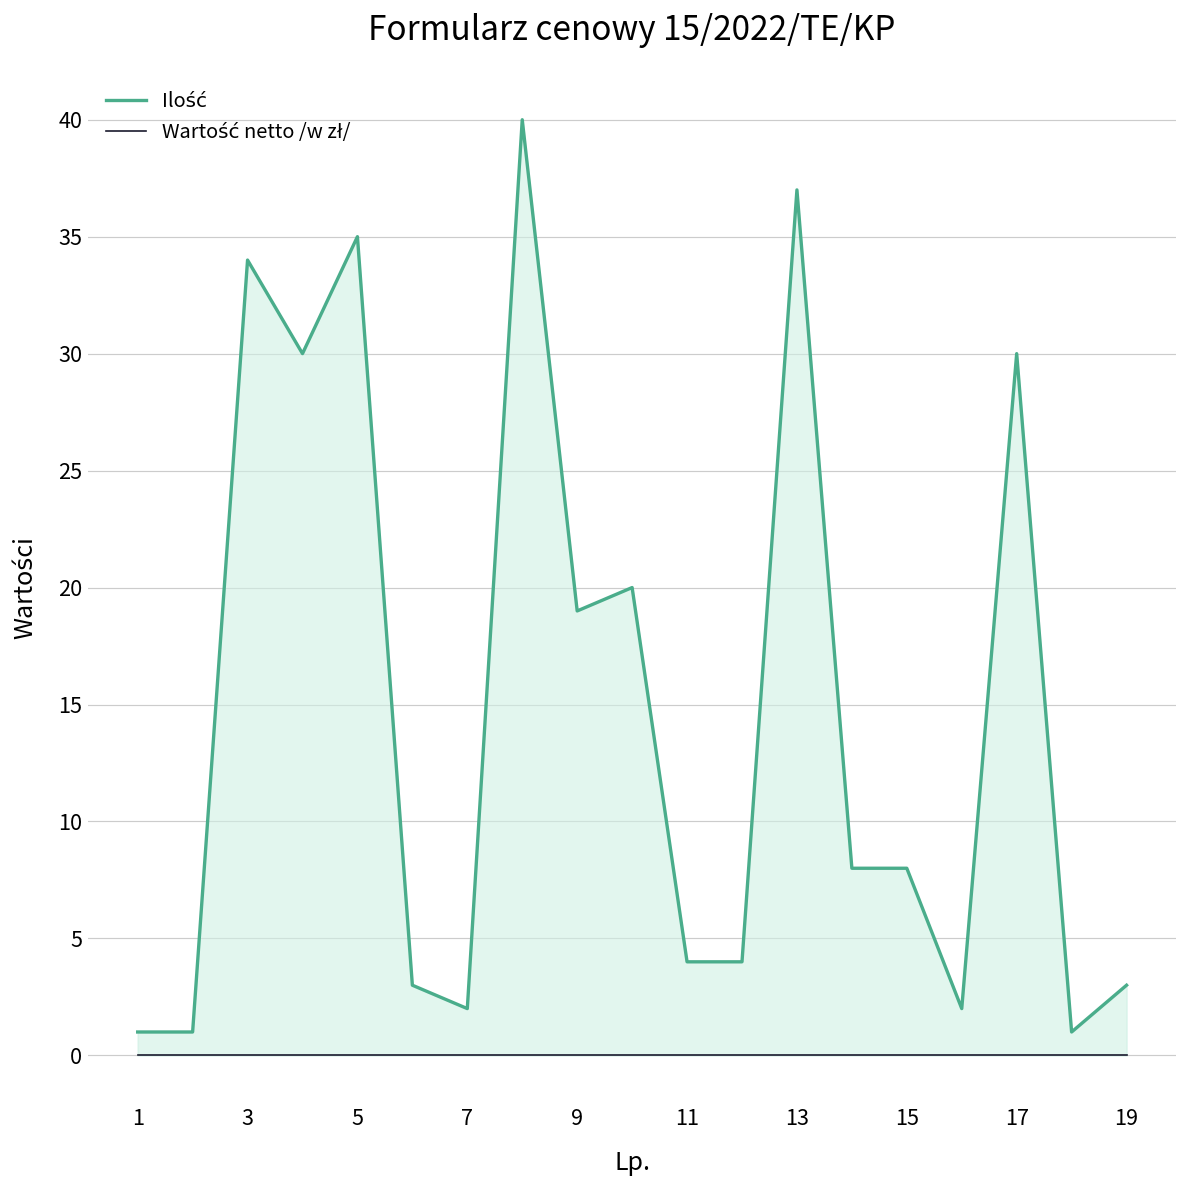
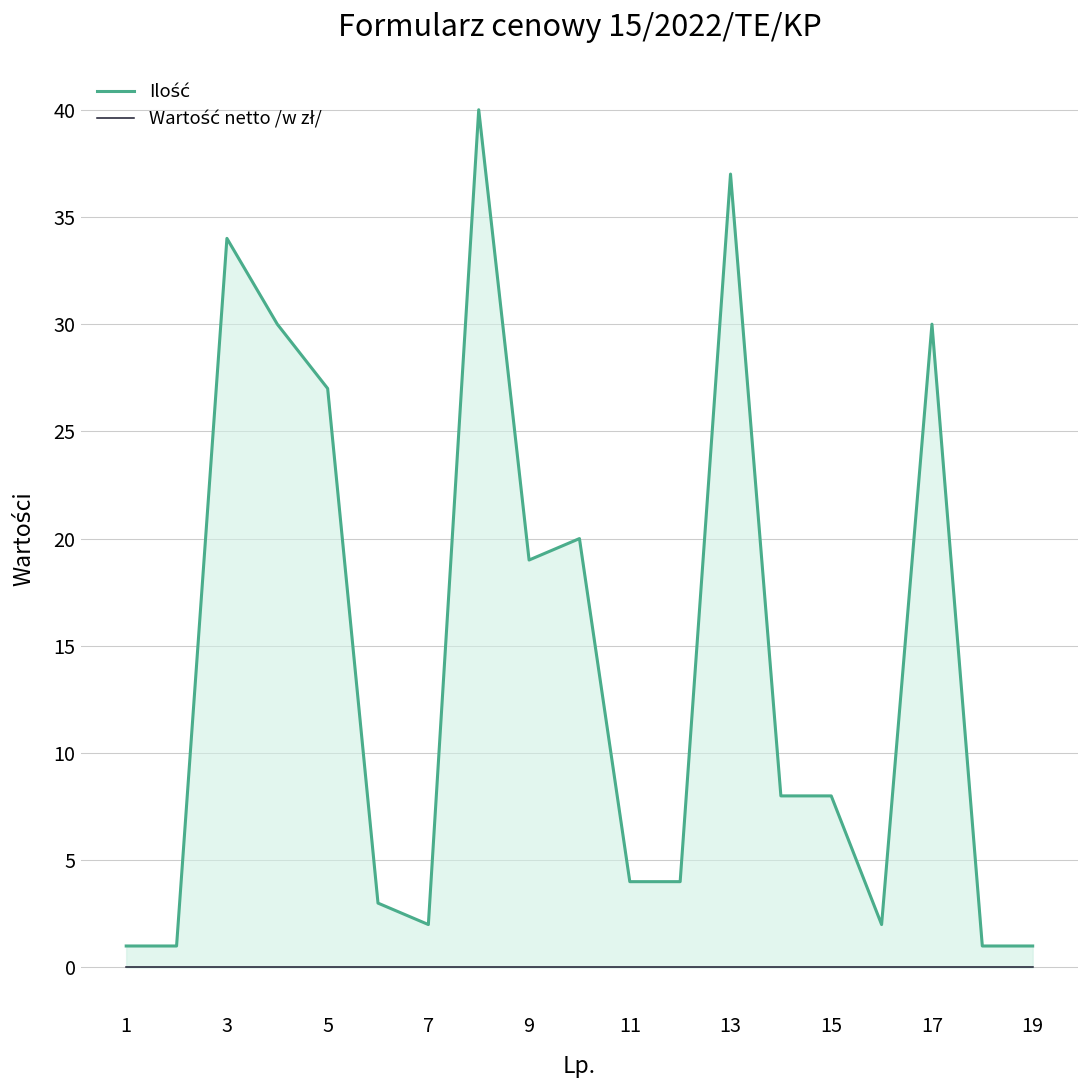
Ilość, 5: 35 -> 27
Ilość, 19: 3 -> 1
